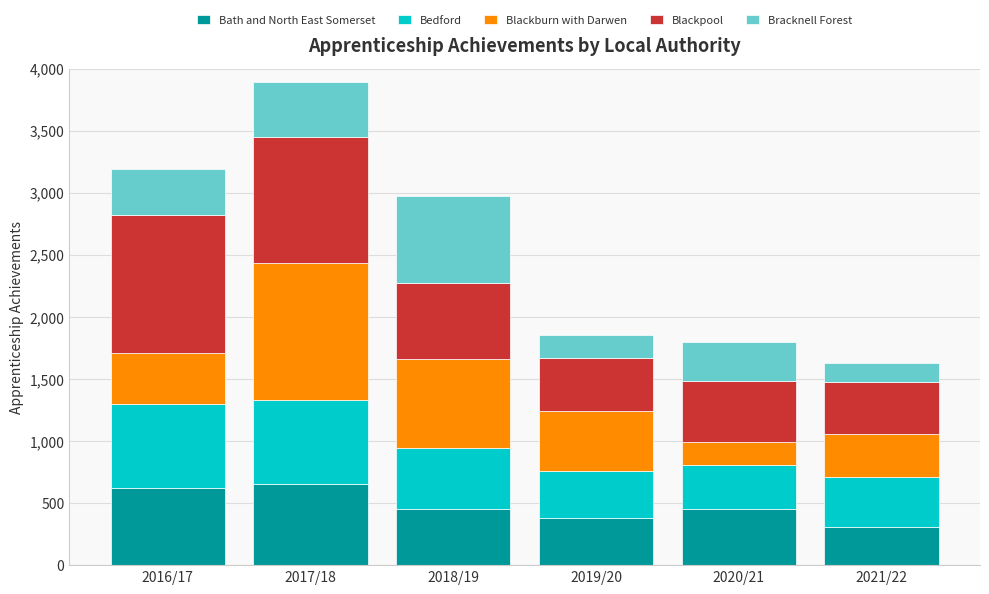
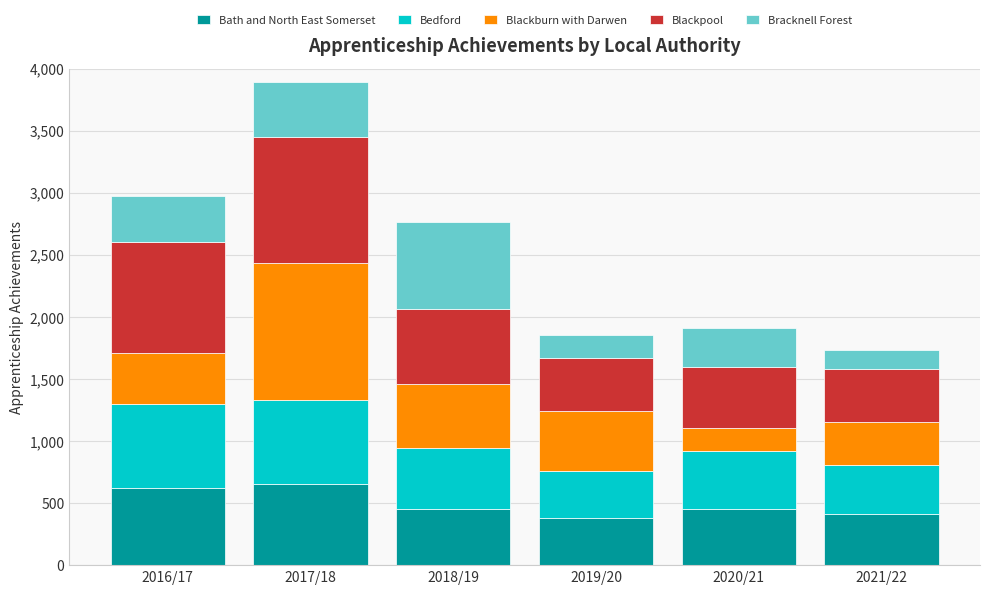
Blackpool, 2016/17: 1,110 -> 890
Blackburn with Darwen, 2018/19: 720 -> 520
Bedford, 2020/21: 360 -> 470
Bath and North East Somerset, 2021/22: 310 -> 410
